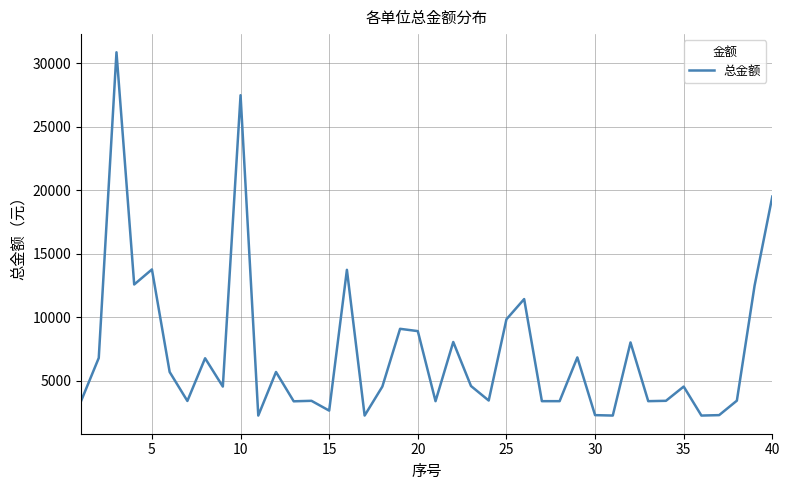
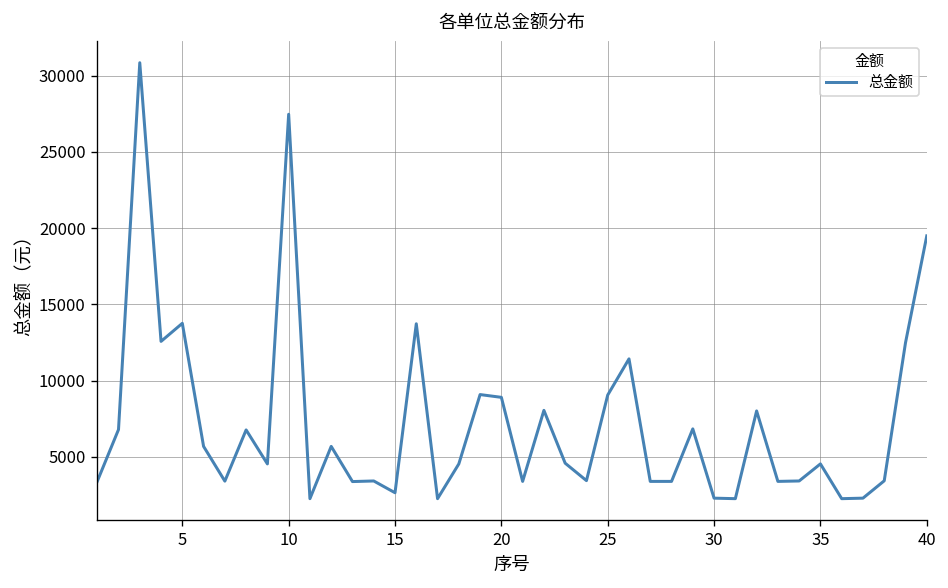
25: 9800 -> 9100
